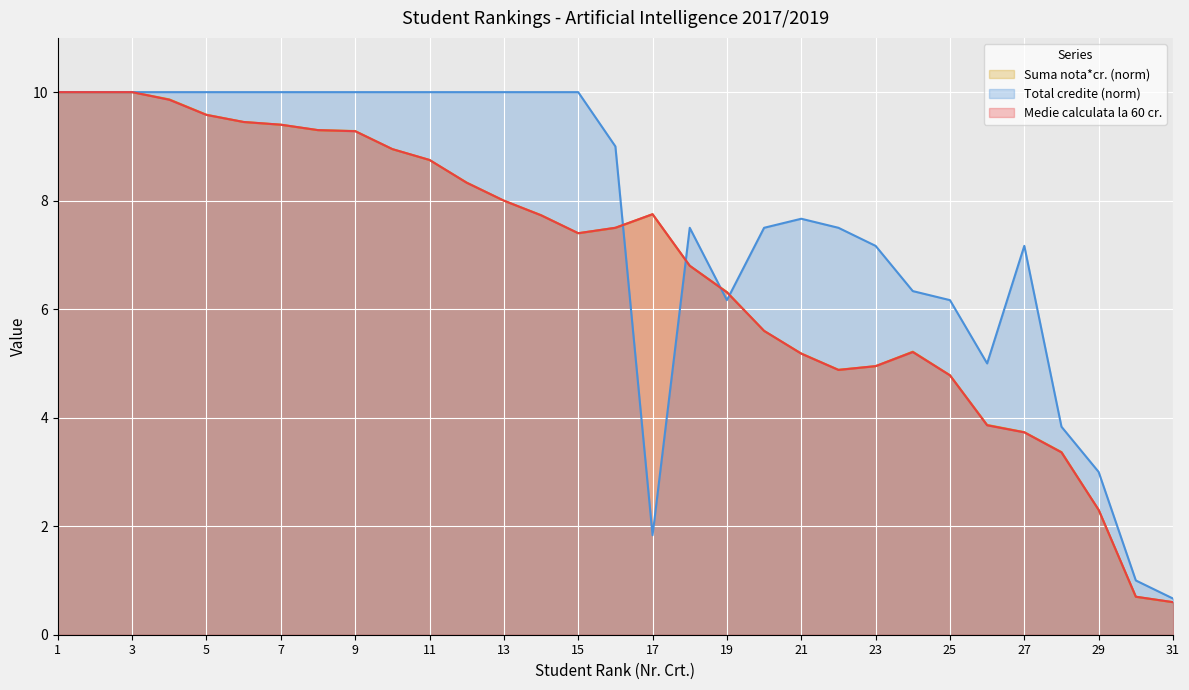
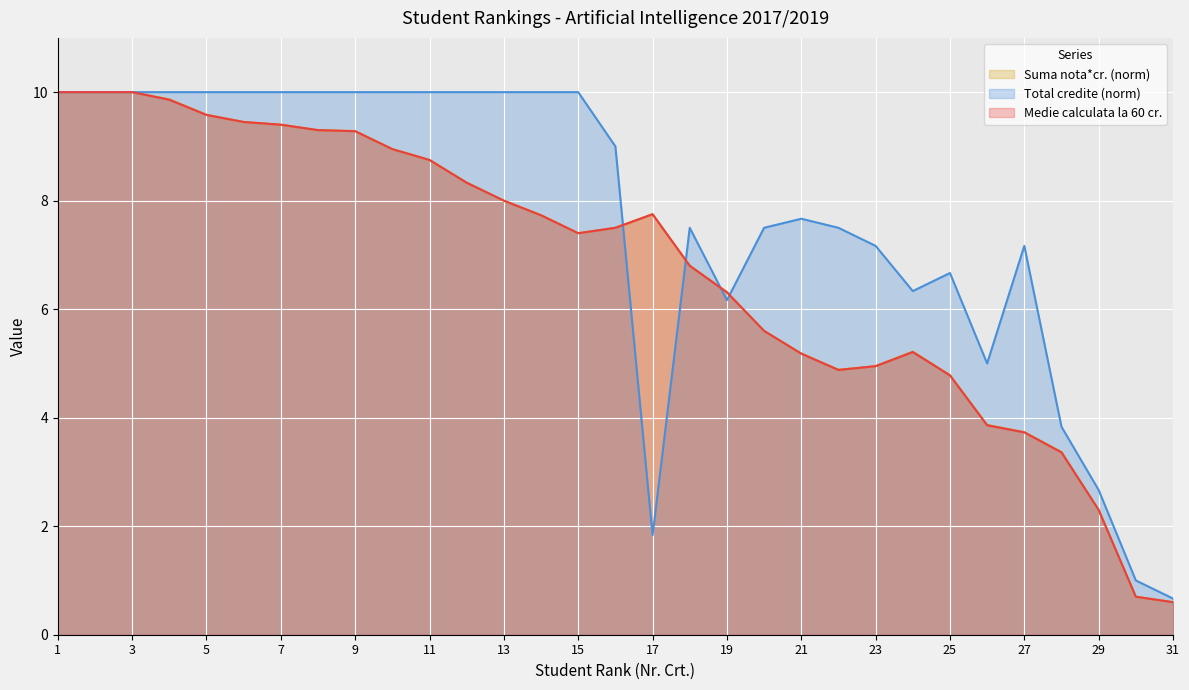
Total credite (norm), 25: 6.2 -> 6.7
Total credite (norm), 29: 3.0 -> 2.7
